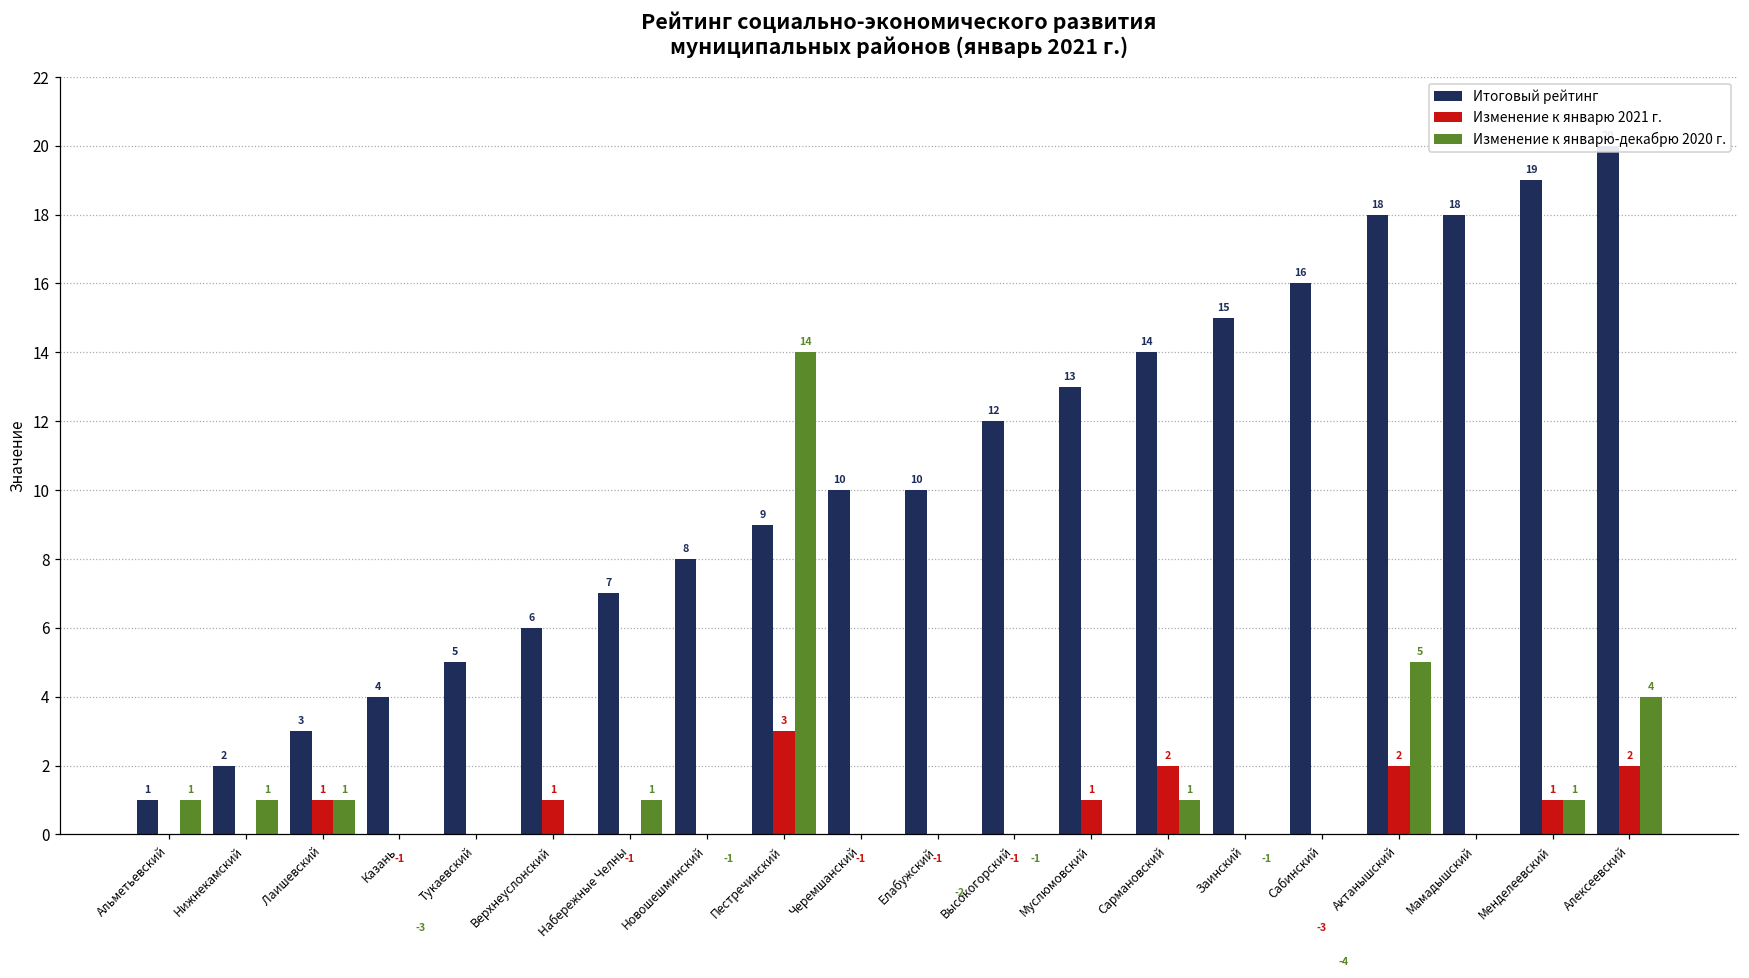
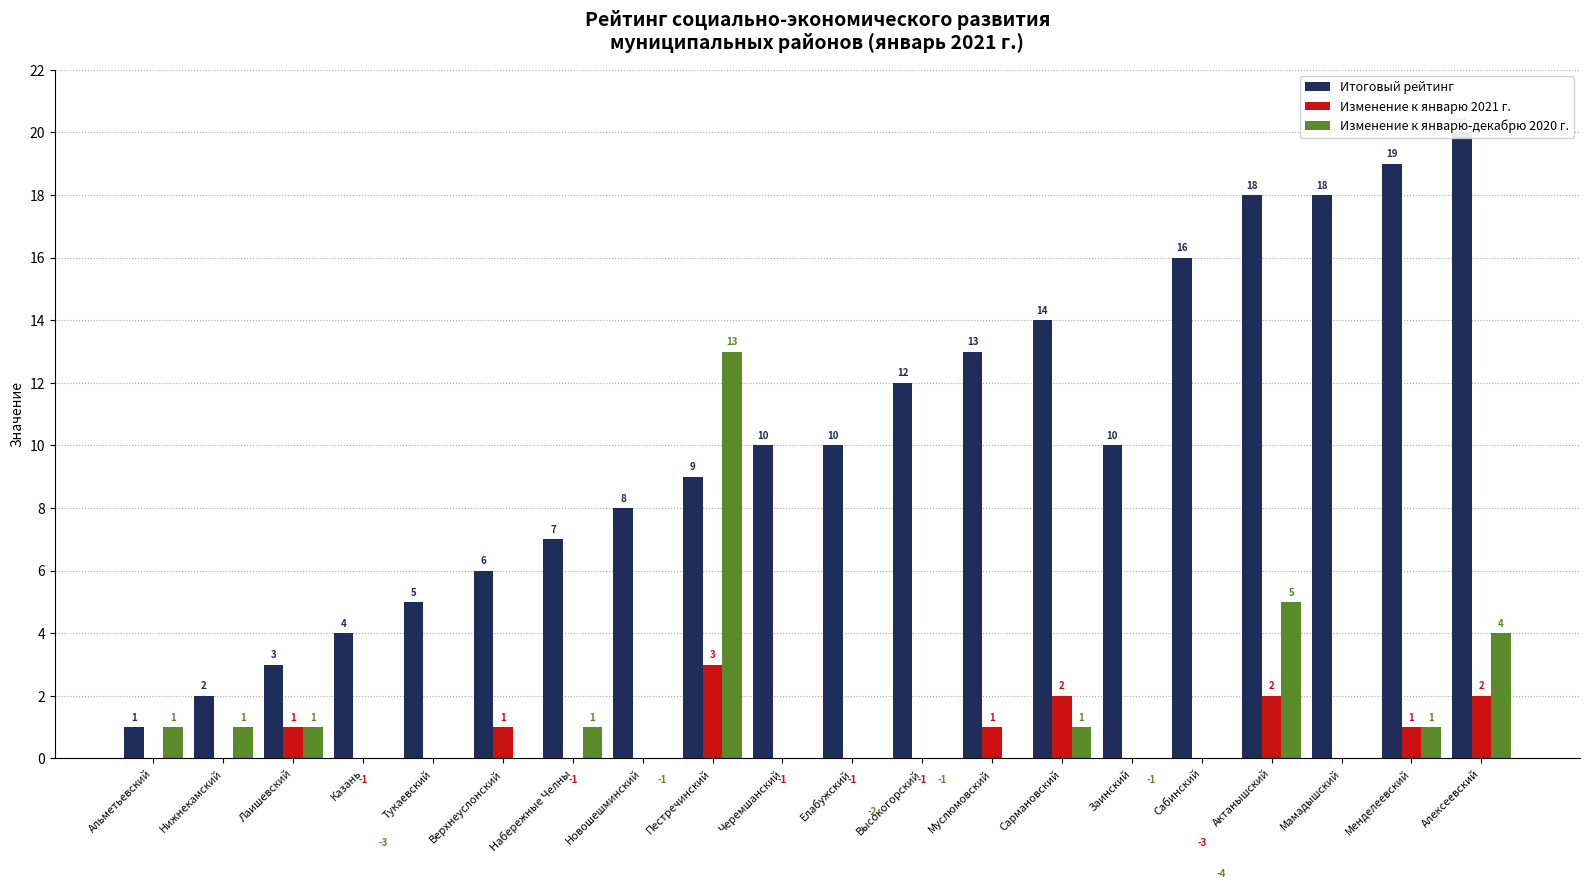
Изменение к январю-декабрю 2020 г., Пестречинский: 14 -> 13
Итоговый рейтинг, Заинский: 15 -> 10
